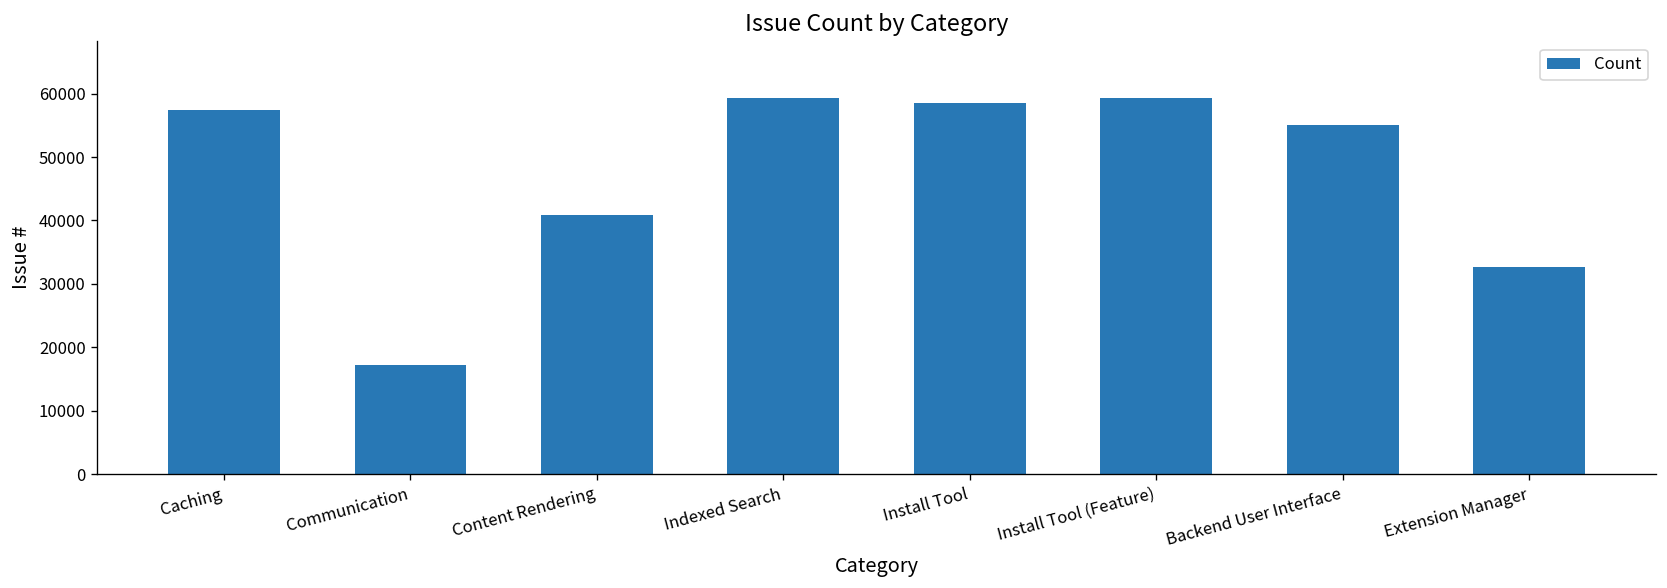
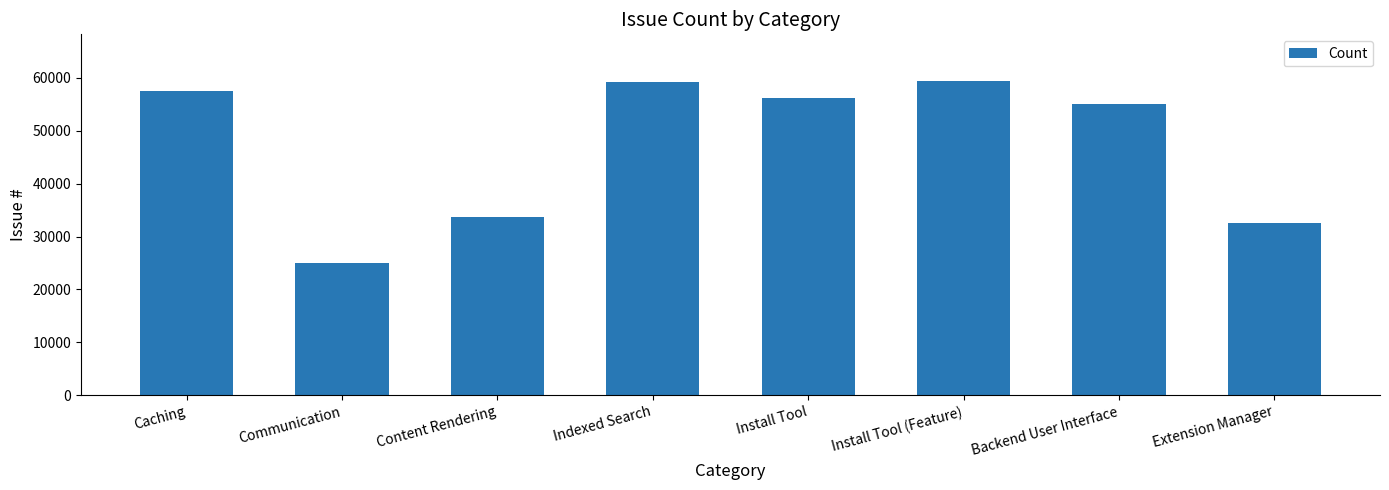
Communication: 17000 -> 25000
Content Rendering: 41000 -> 34000
Install Tool: 59000 -> 56000
